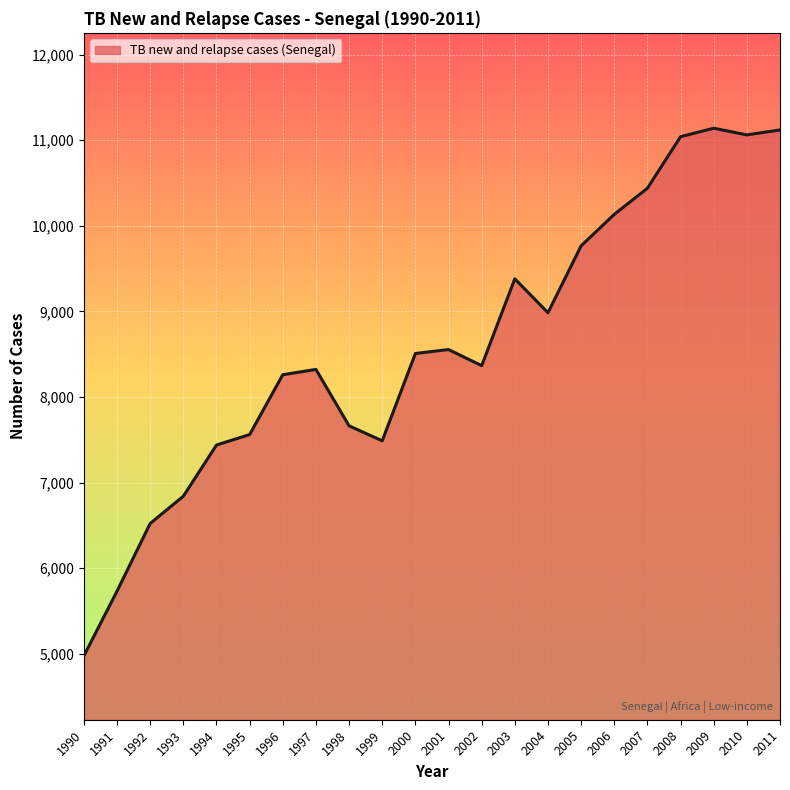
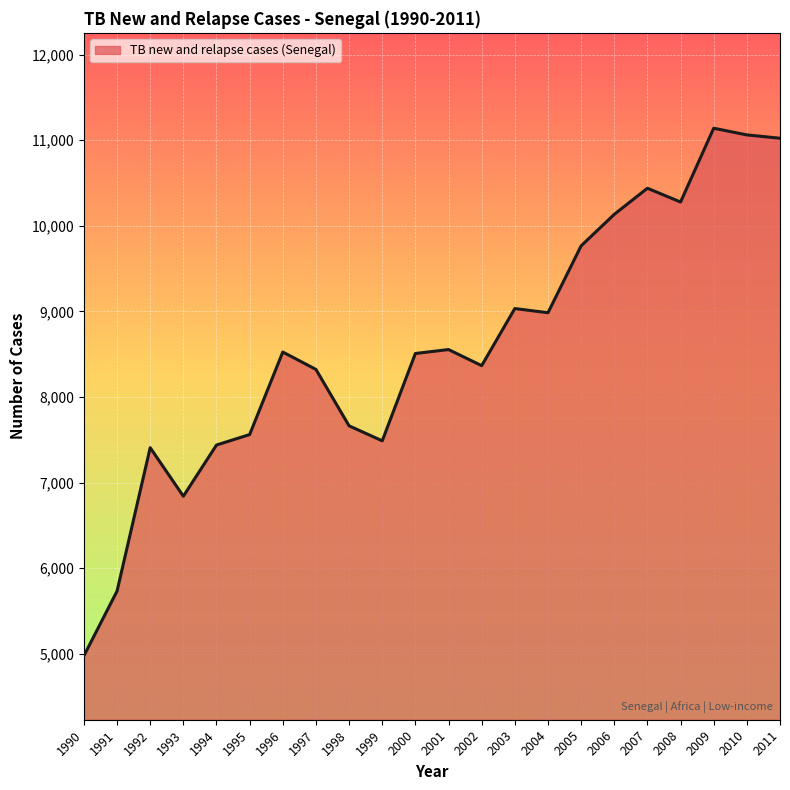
1992: 6,500 -> 7,400
1996: 8,300 -> 8,500
2003: 9,400 -> 9,000
2008: 11,000 -> 10,300
2011: 11,100 -> 11,000
